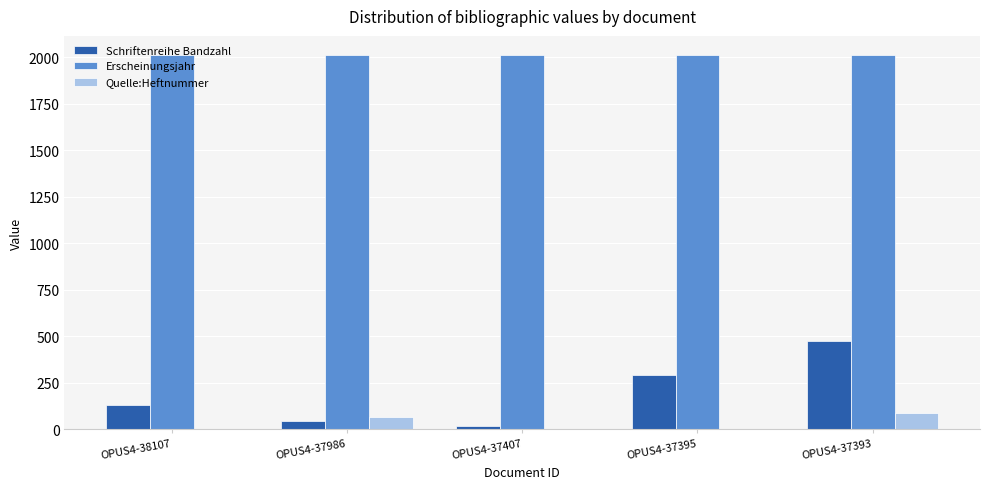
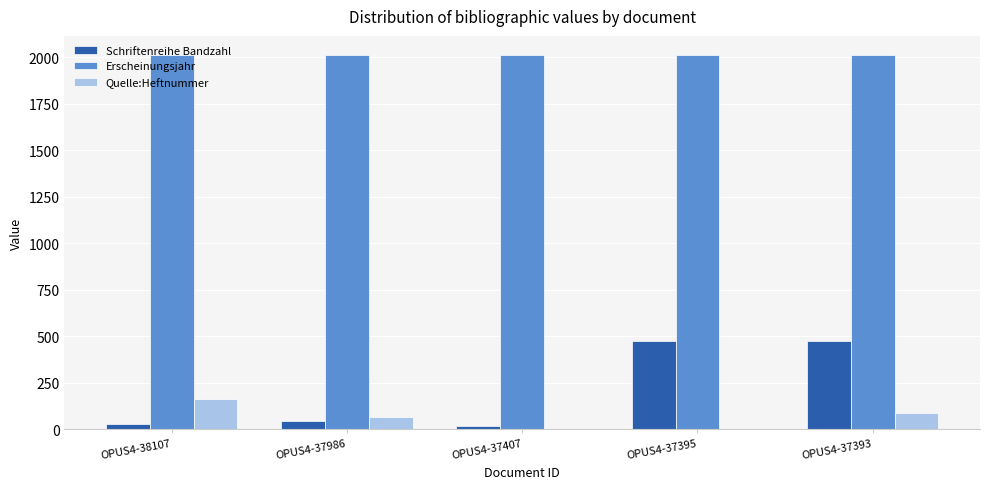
Schriftenreihe Bandzahl, OPUS4-38107: 130 -> 30
Quelle:Heftnummer, OPUS4-38107: 0 -> 160
Schriftenreihe Bandzahl, OPUS4-37395: 290 -> 470
